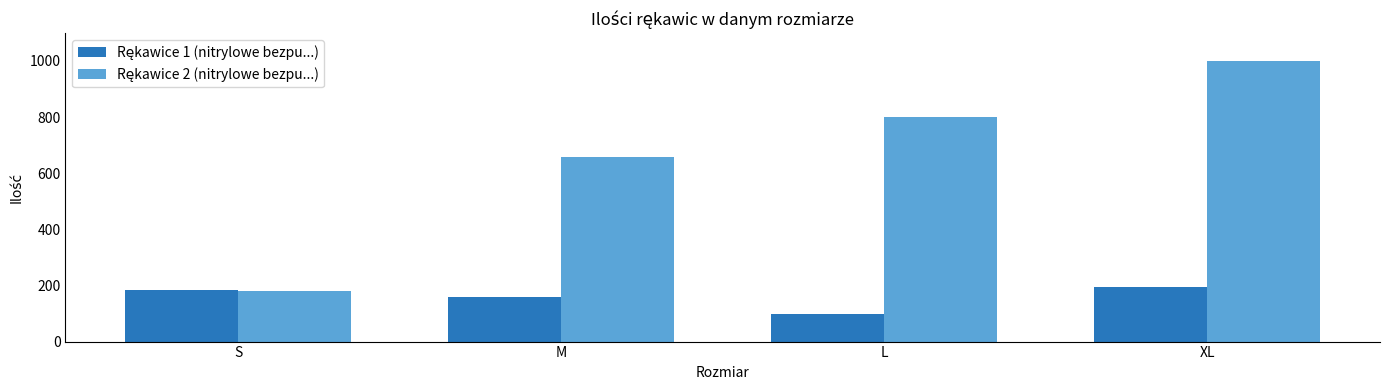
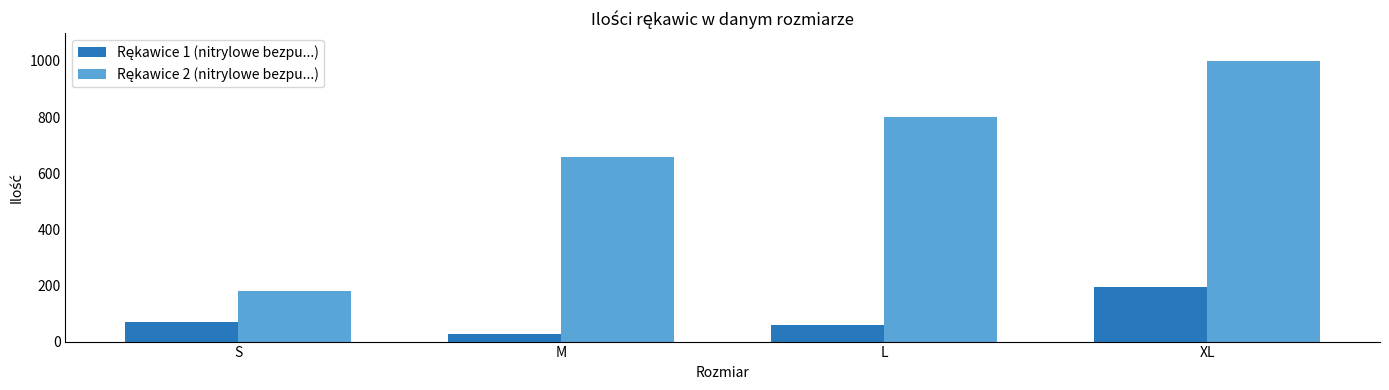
Rękawice 1 (nitrylowe bezpu...), S: 180 -> 70
Rękawice 1 (nitrylowe bezpu...), M: 160 -> 30
Rękawice 1 (nitrylowe bezpu...), L: 100 -> 60
